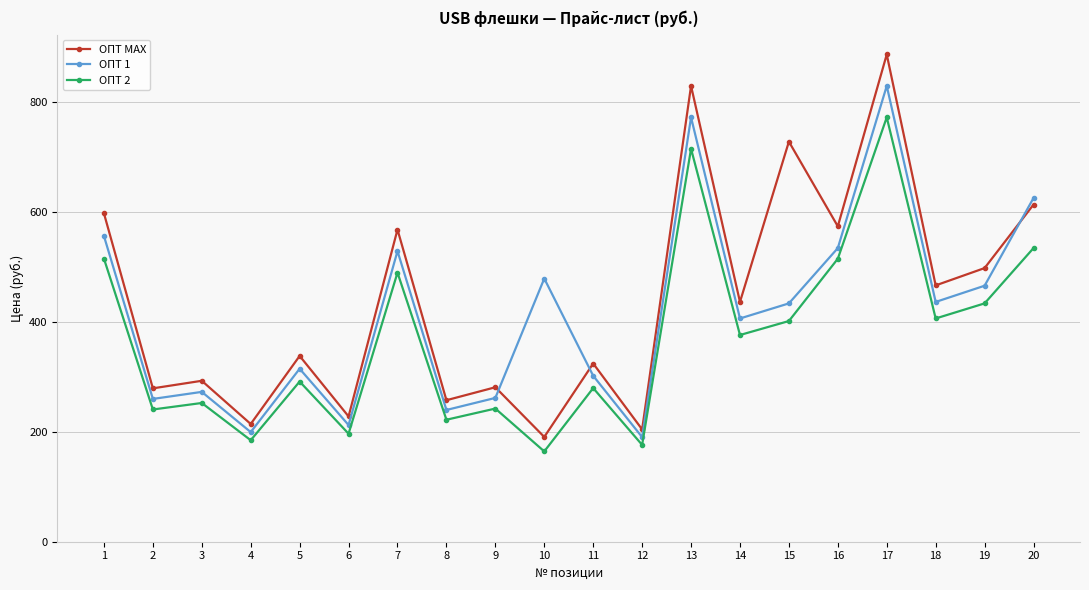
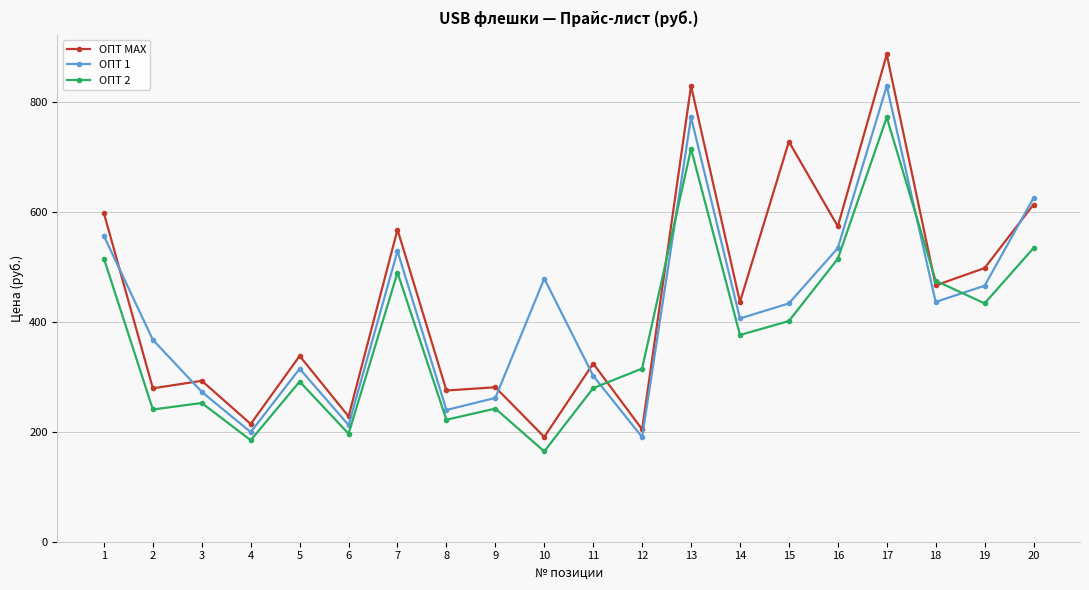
ОПТ 1, 2: 260 -> 370
ОПТ МАХ, 8: 260 -> 280
ОПТ 2, 12: 180 -> 310
ОПТ 2, 18: 410 -> 470
